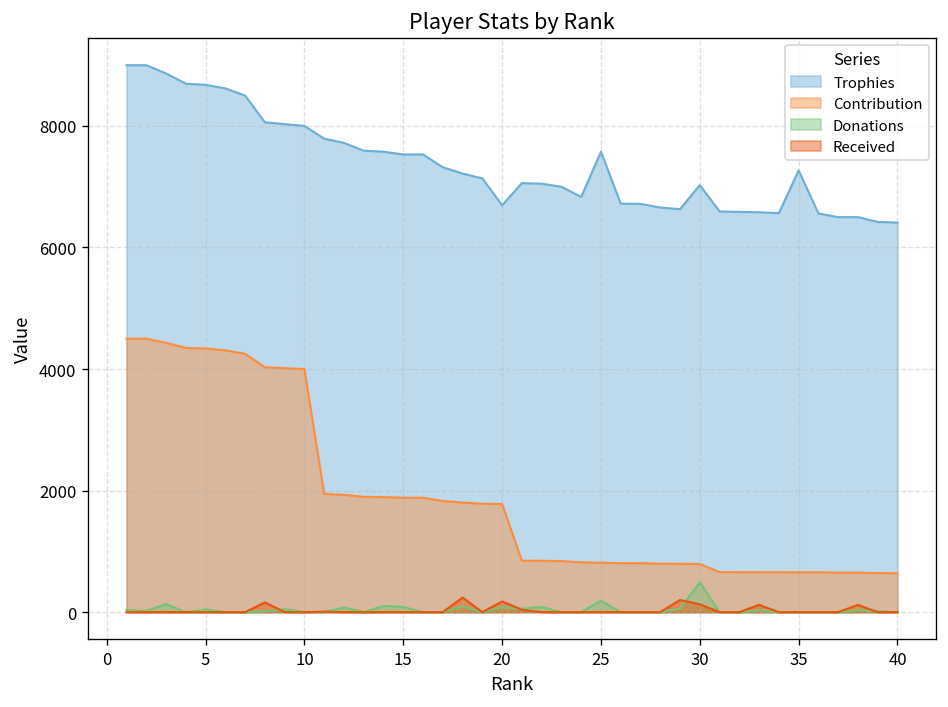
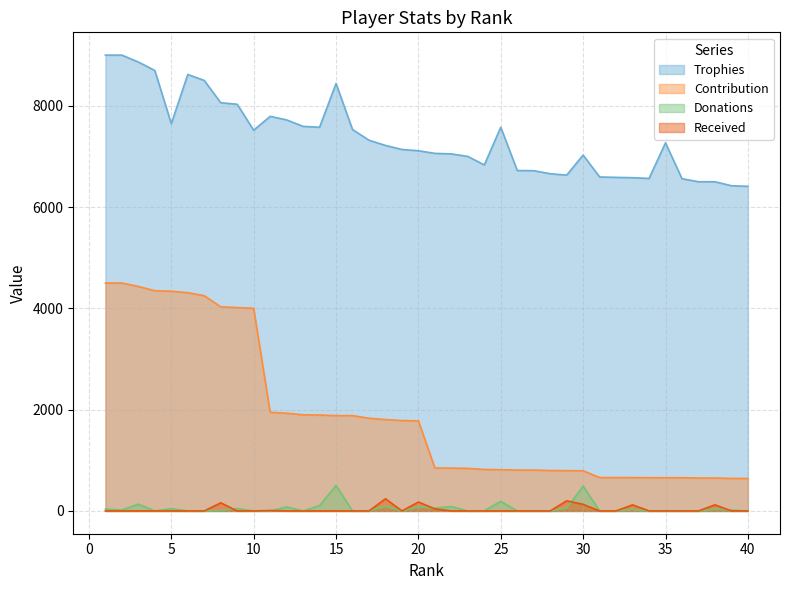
Trophies, 5: 8700 -> 7600
Trophies, 10: 8000 -> 7500
Trophies, 15: 7500 -> 8400
Donations, 15: 100 -> 500
Trophies, 20: 6700 -> 7100
